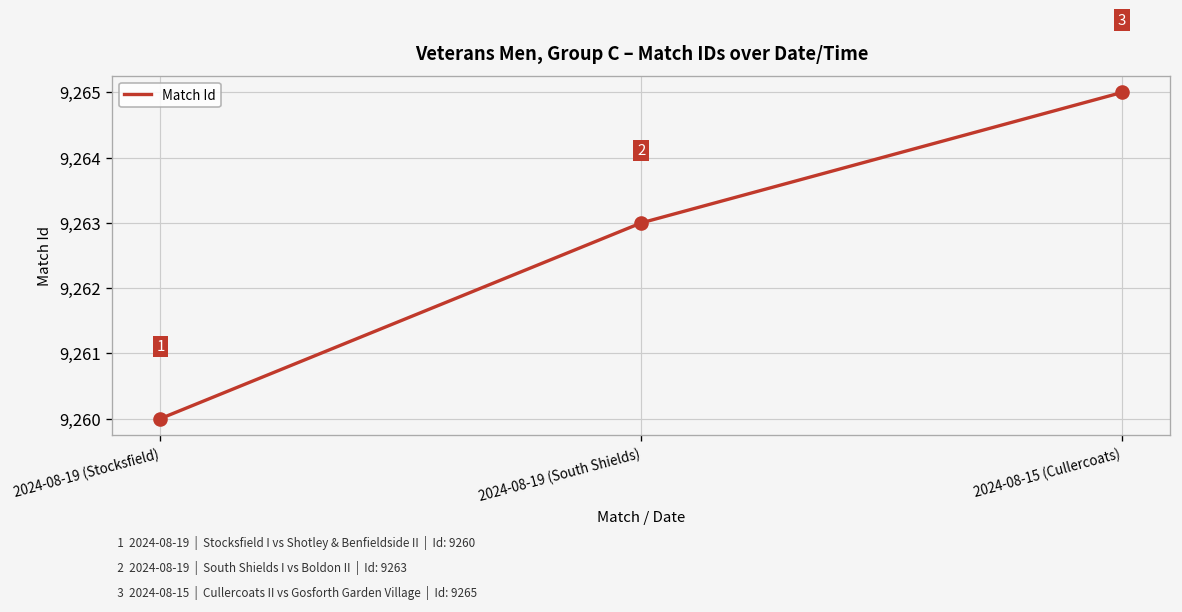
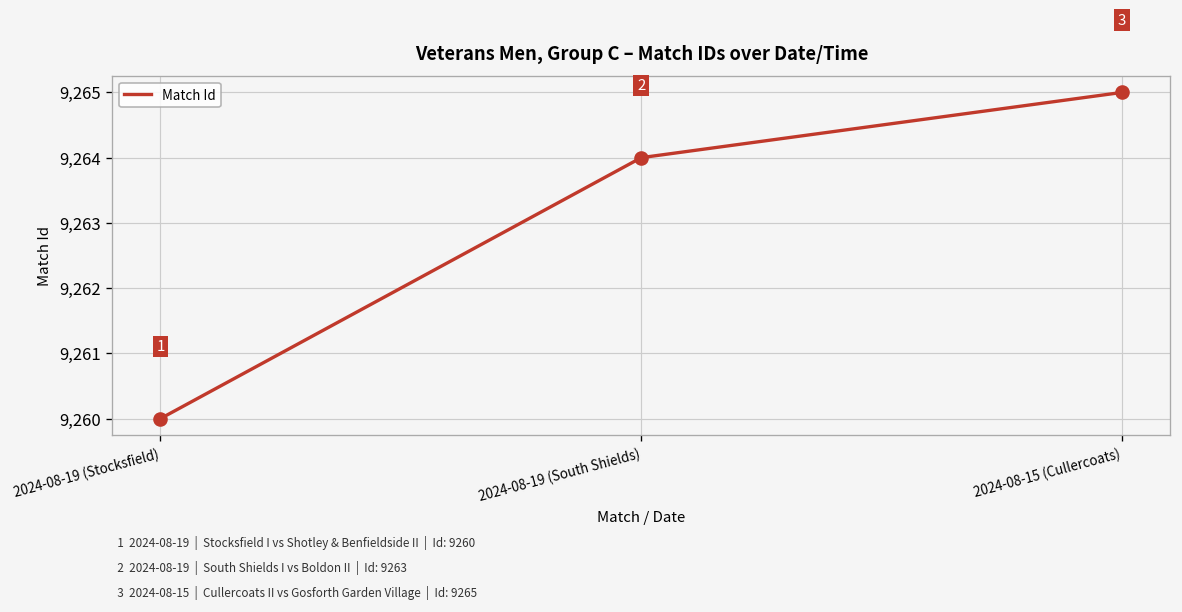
2024-08-19 (South Shields): 9,263 -> 9,264
